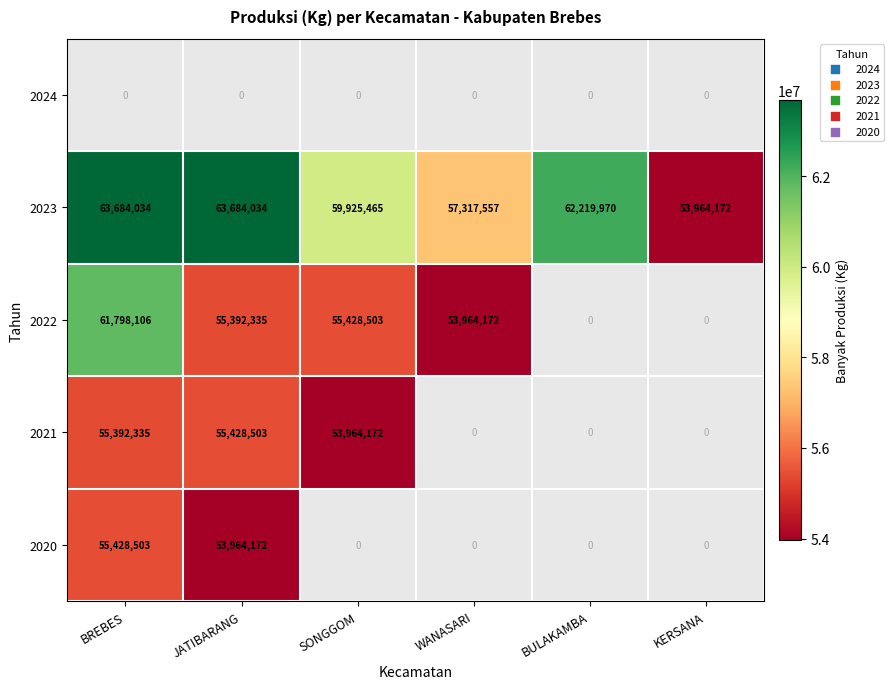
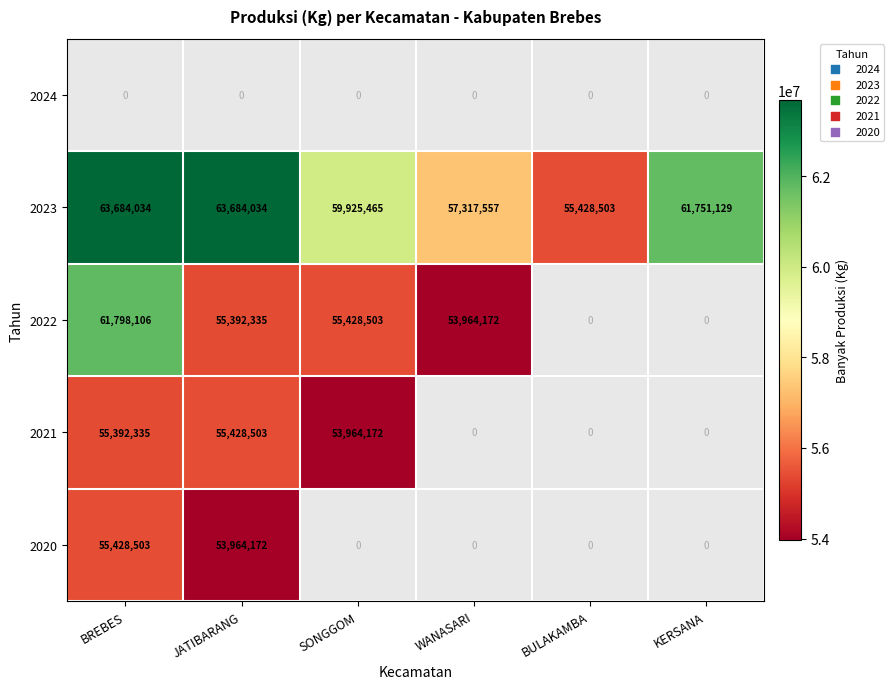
2023, BULAKAMBA: 62,219,970 -> 55,428,503
2023, KERSANA: 53,964,172 -> 61,751,129
